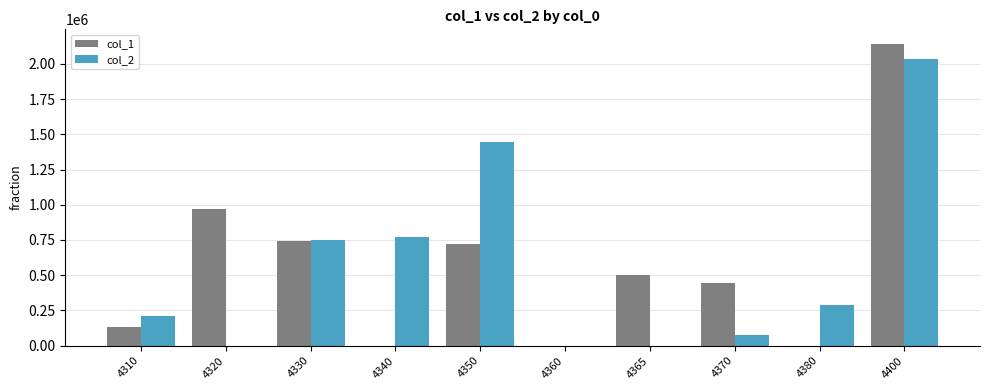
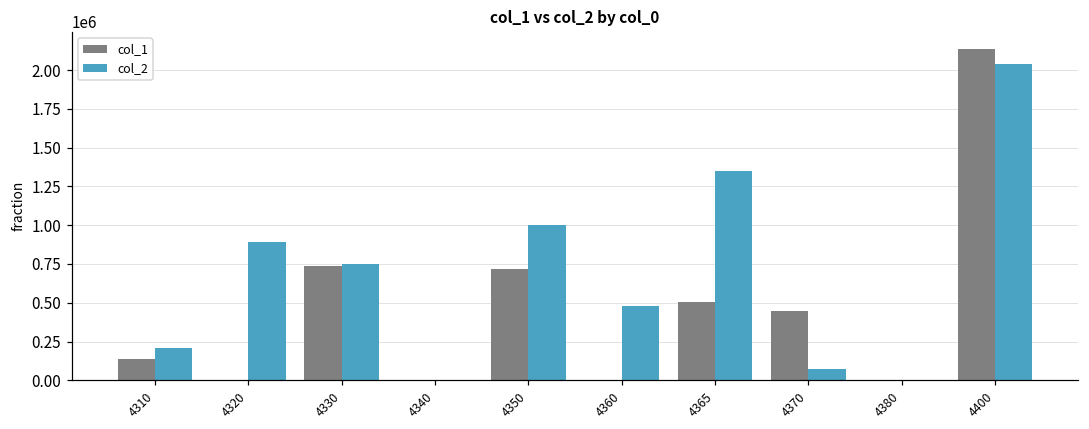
col_1, 4320: 970000 -> 0
col_2, 4320: 0 -> 890000
col_2, 4340: 770000 -> 0
col_2, 4350: 1440000 -> 1000000
col_2, 4360: 0 -> 480000
col_2, 4365: 0 -> 1350000
col_2, 4380: 290000 -> 0
